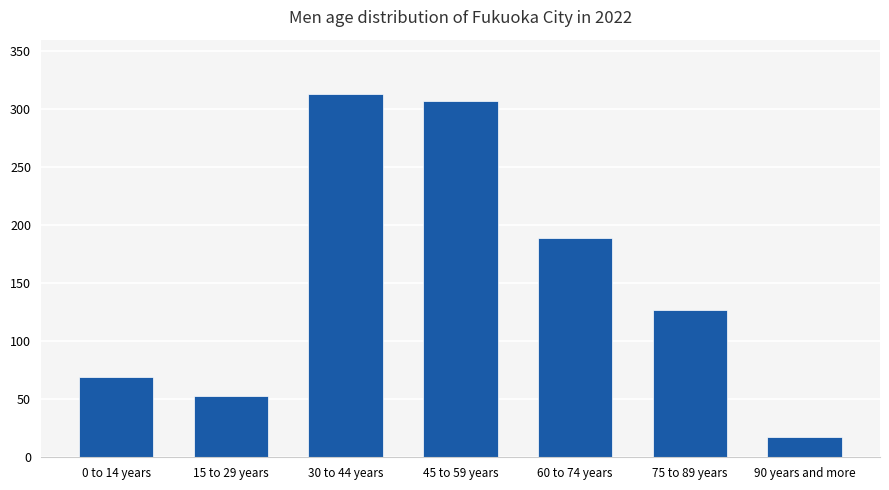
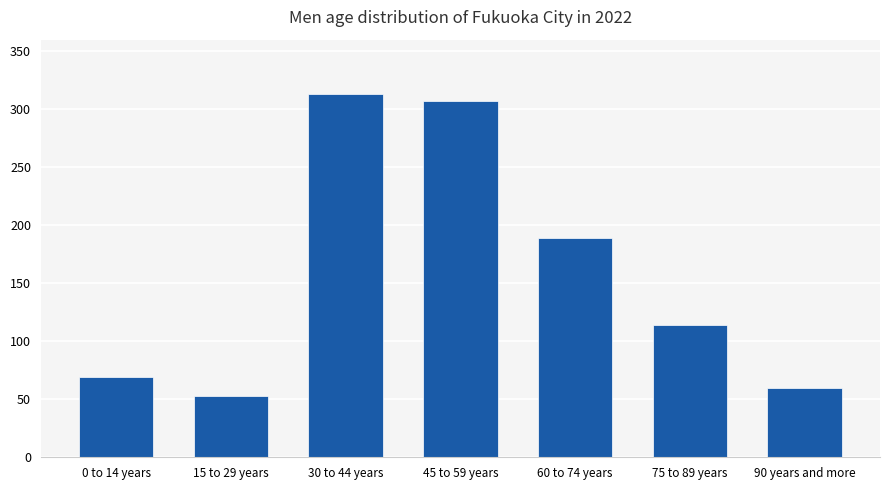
75 to 89 years: 127 -> 114
90 years and more: 18 -> 60
